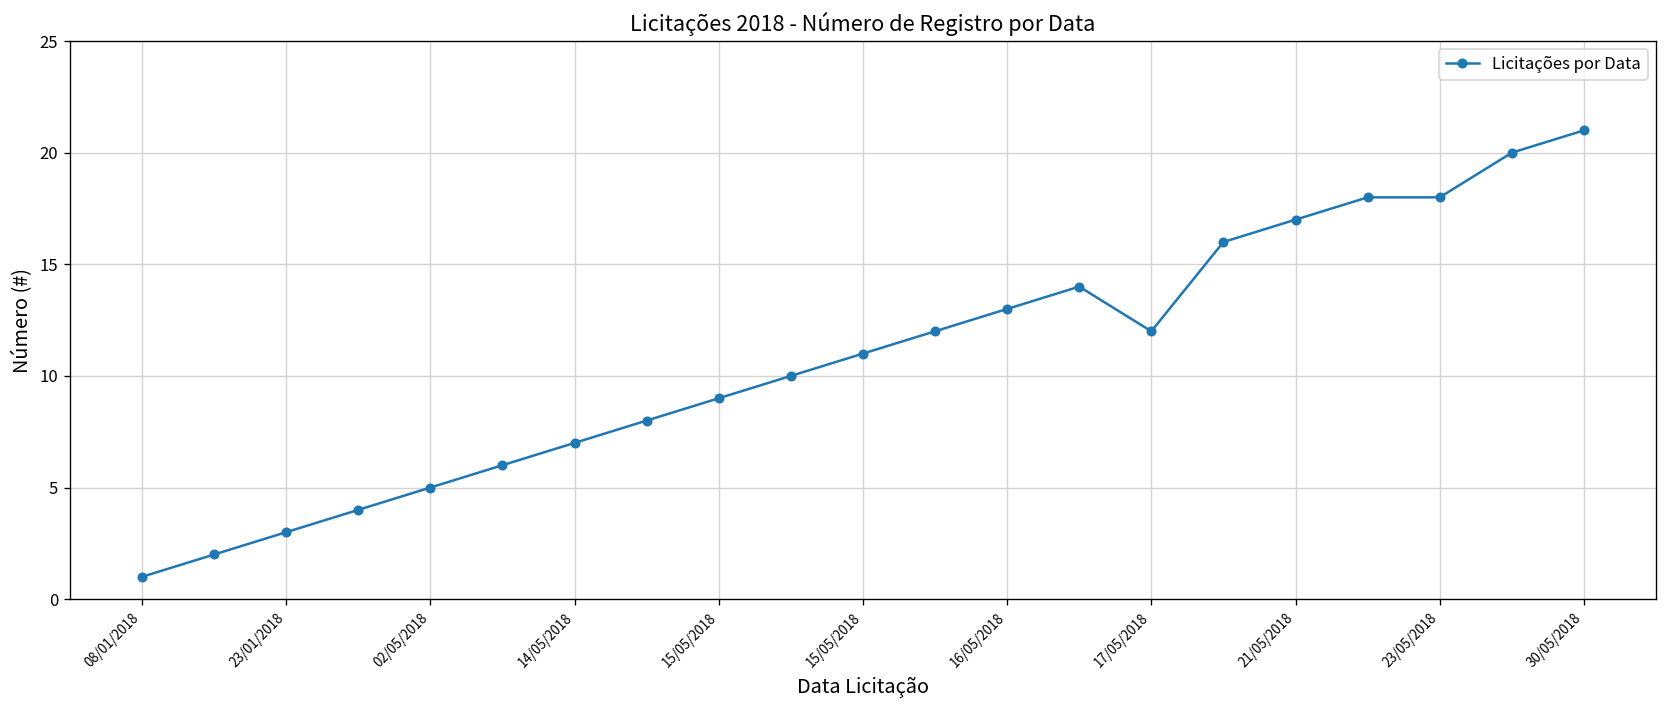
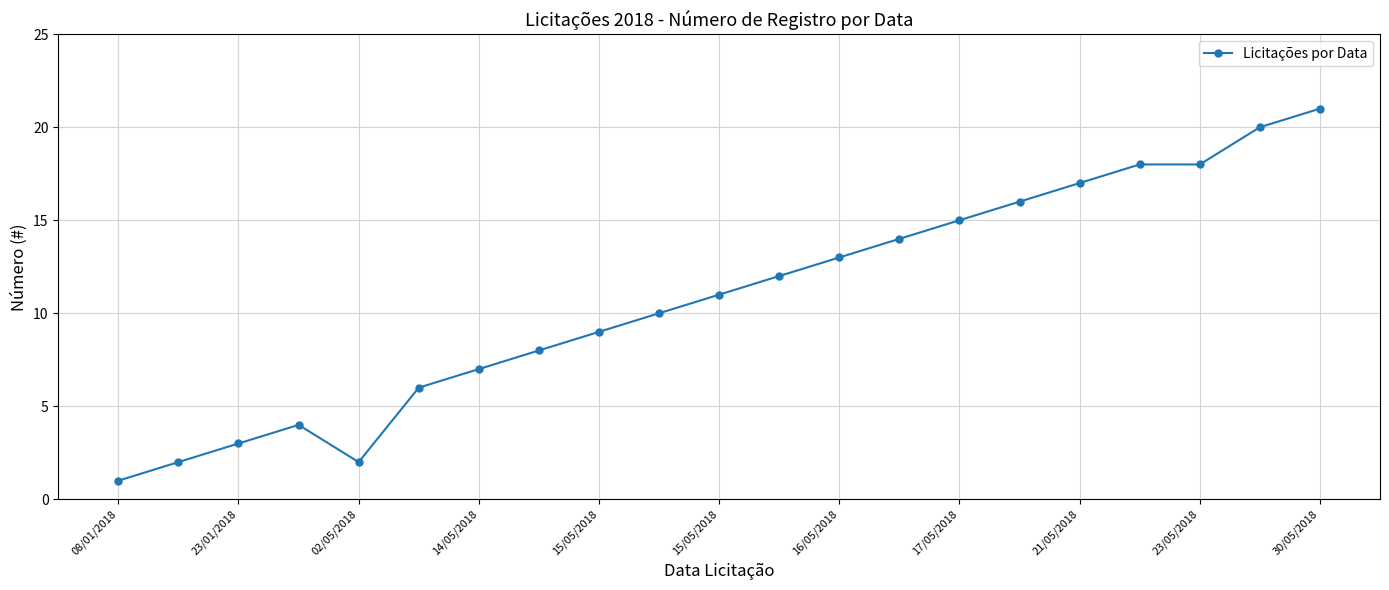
02/05/2018: 5 -> 2
17/05/2018: 12 -> 15
